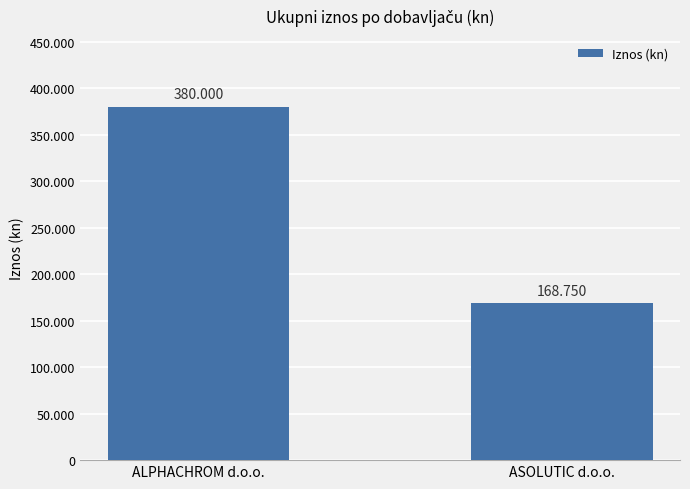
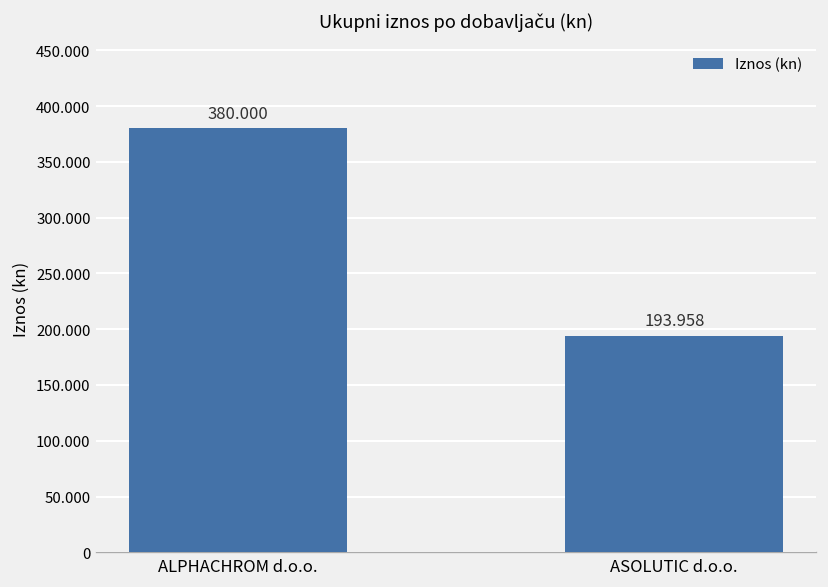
ASOLUTIC d.o.o.: 168.750 -> 193.958
